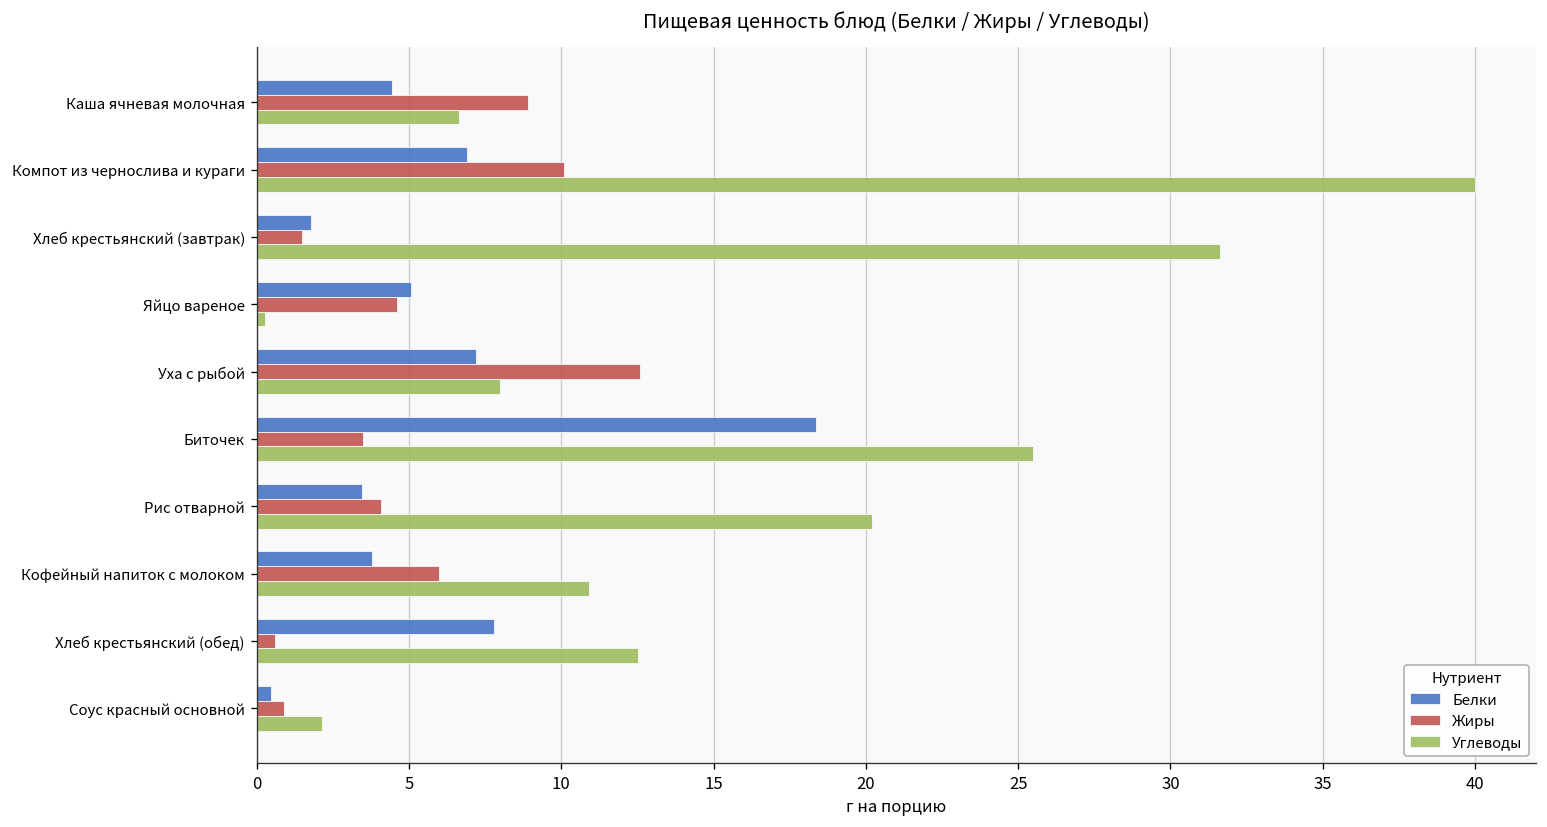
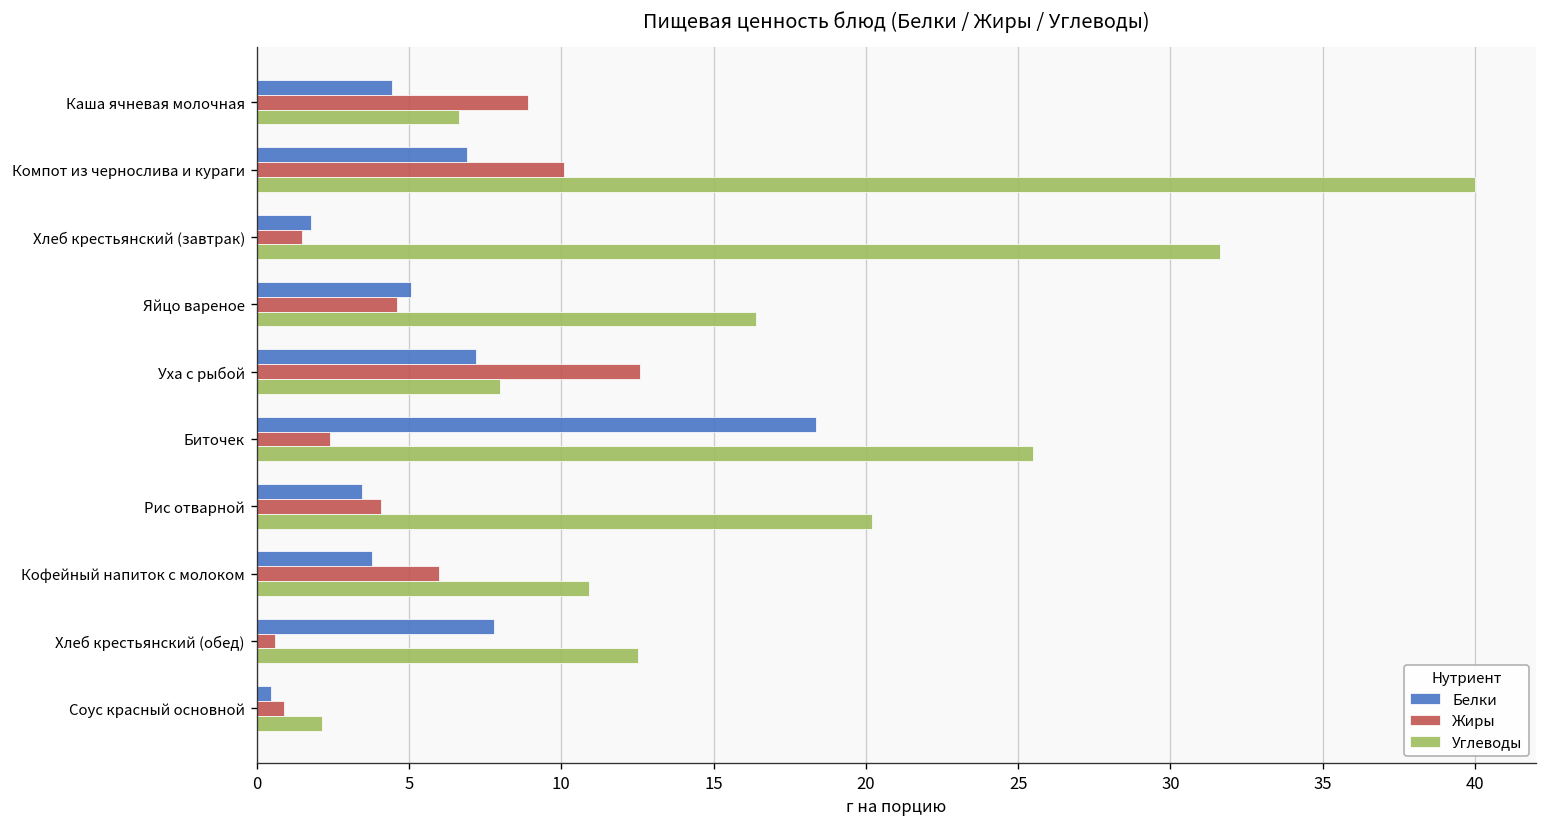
Углеводы, Яйцо вареное: 0.3 -> 16.4
Жиры, Биточек: 3.5 -> 2.4
